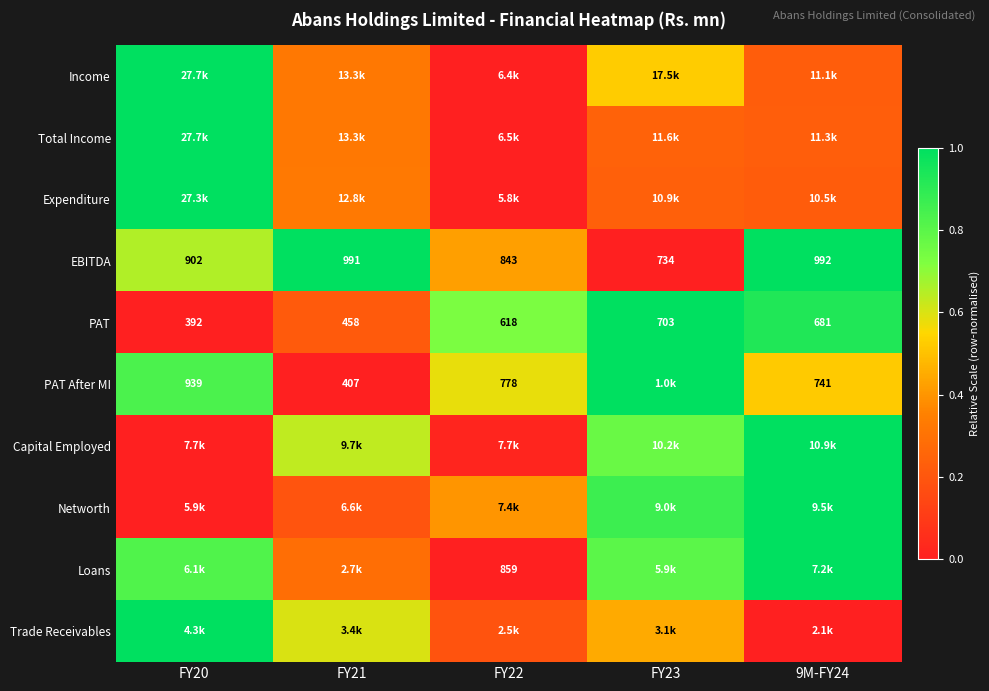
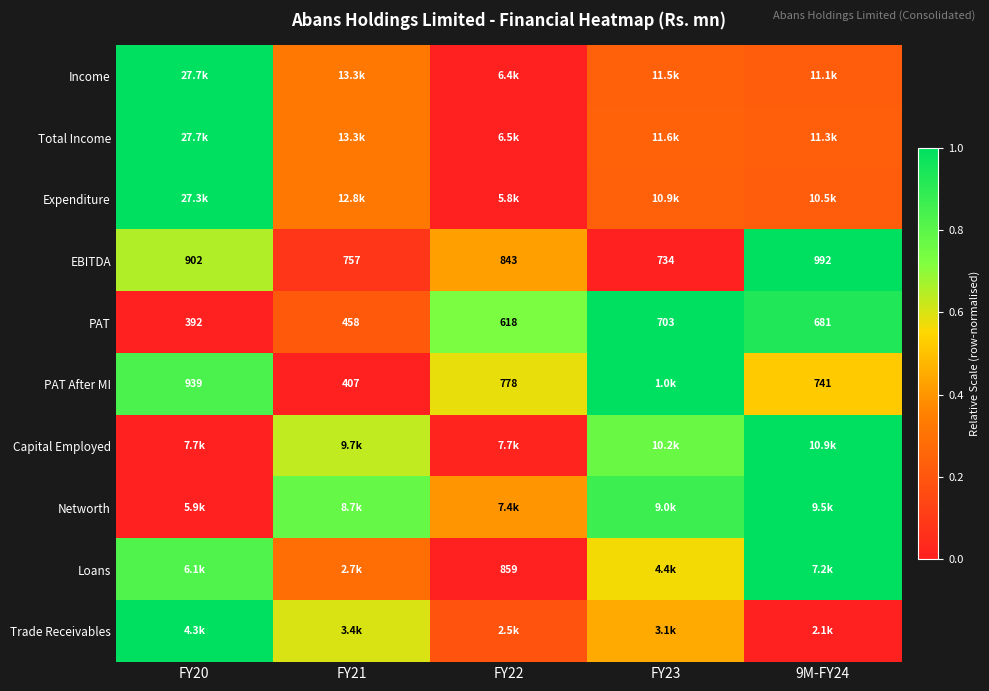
Income, FY23: 17.5k -> 11.5k
EBITDA, FY21: 991 -> 757
Networth, FY21: 6.6k -> 8.7k
Loans, FY23: 5.9k -> 4.4k
